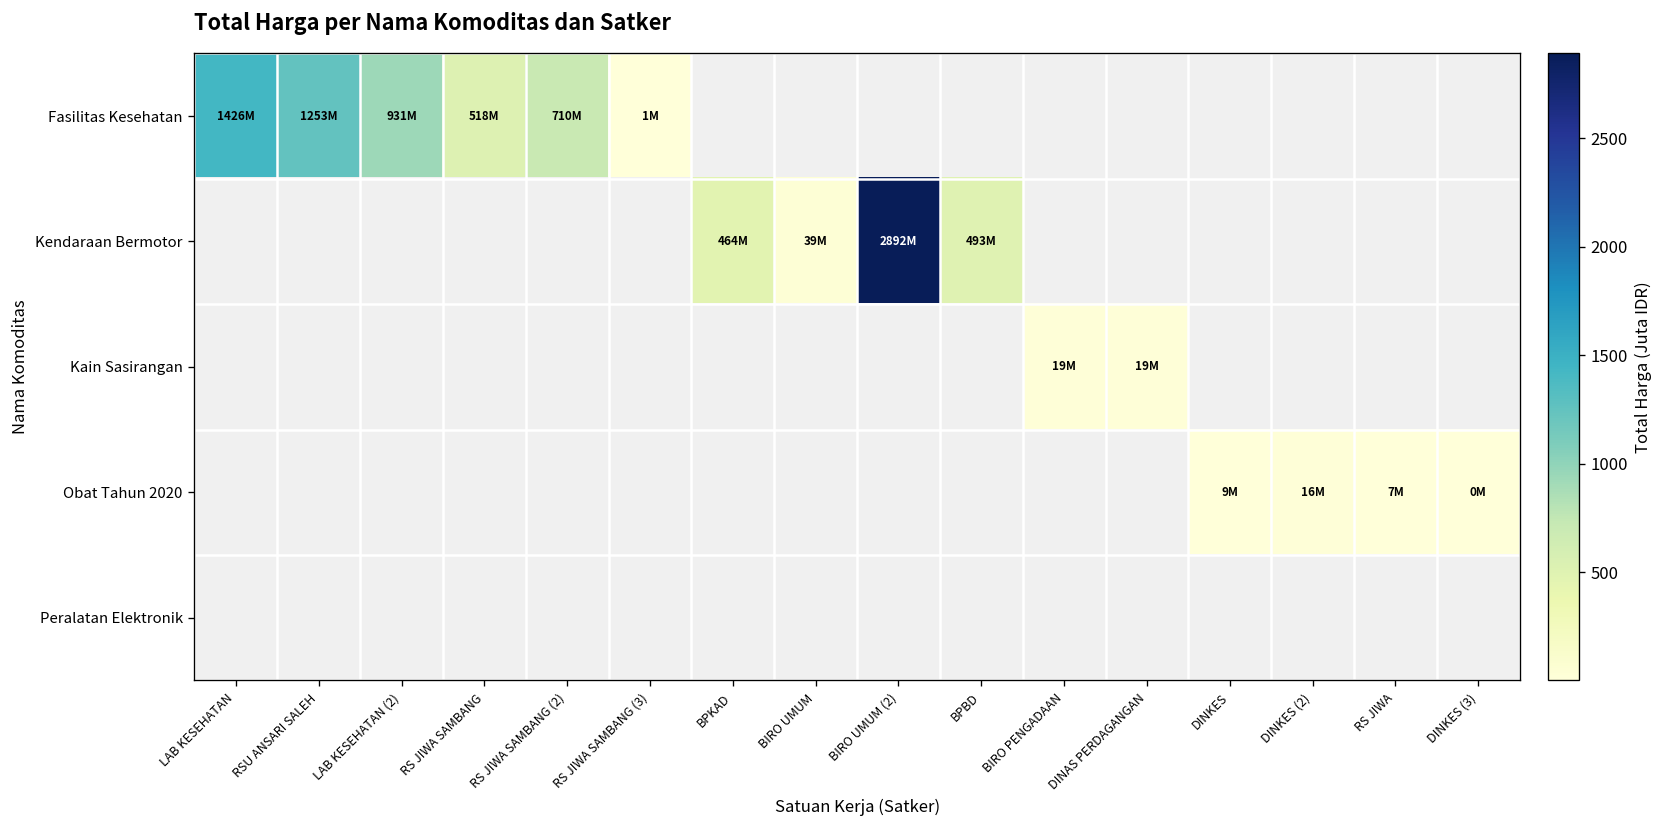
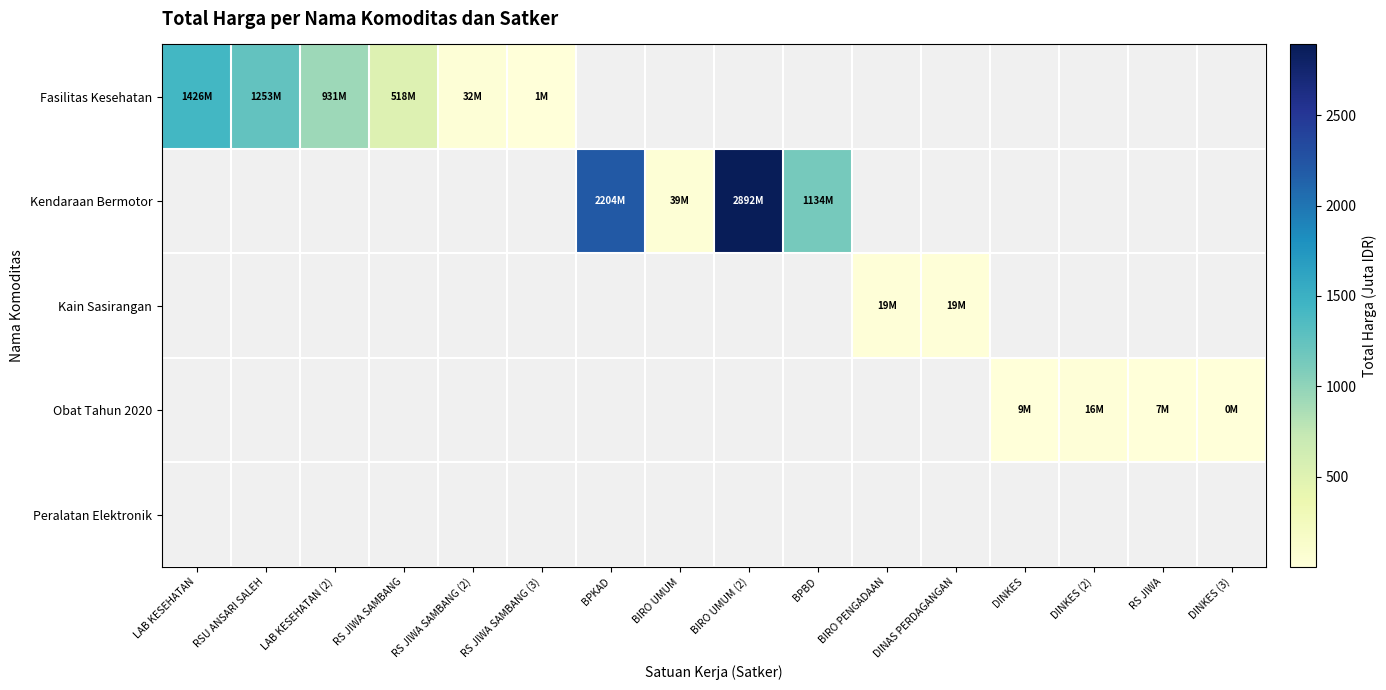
Fasilitas Kesehatan, RS JIWA SAMBANG (2): 710M -> 32M
Kendaraan Bermotor, BPKAD: 464M -> 2204M
Kendaraan Bermotor, BPBD: 493M -> 1134M
